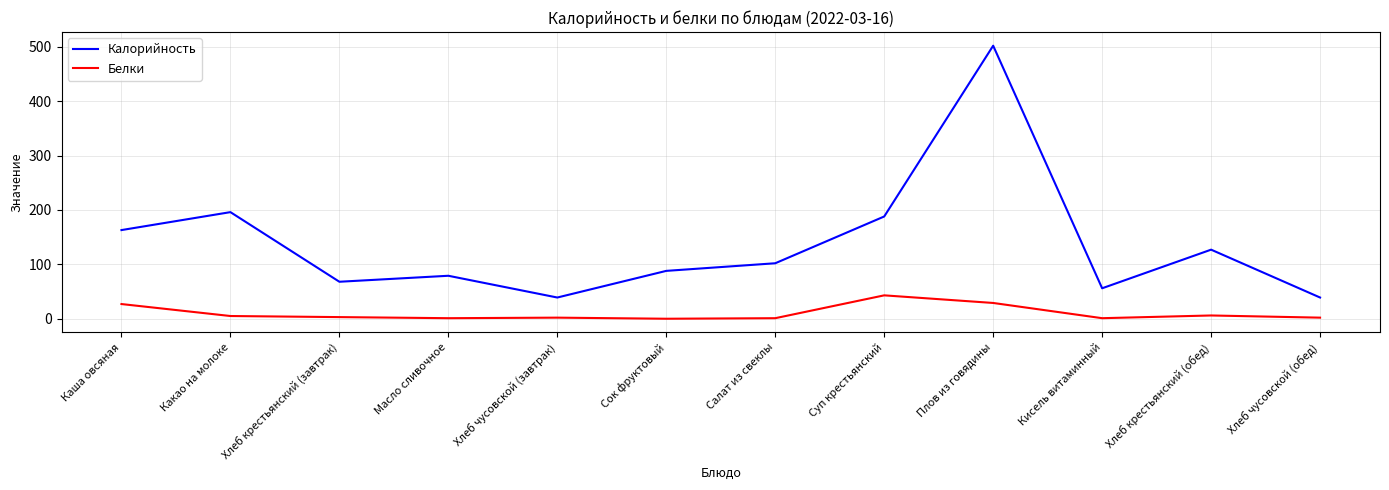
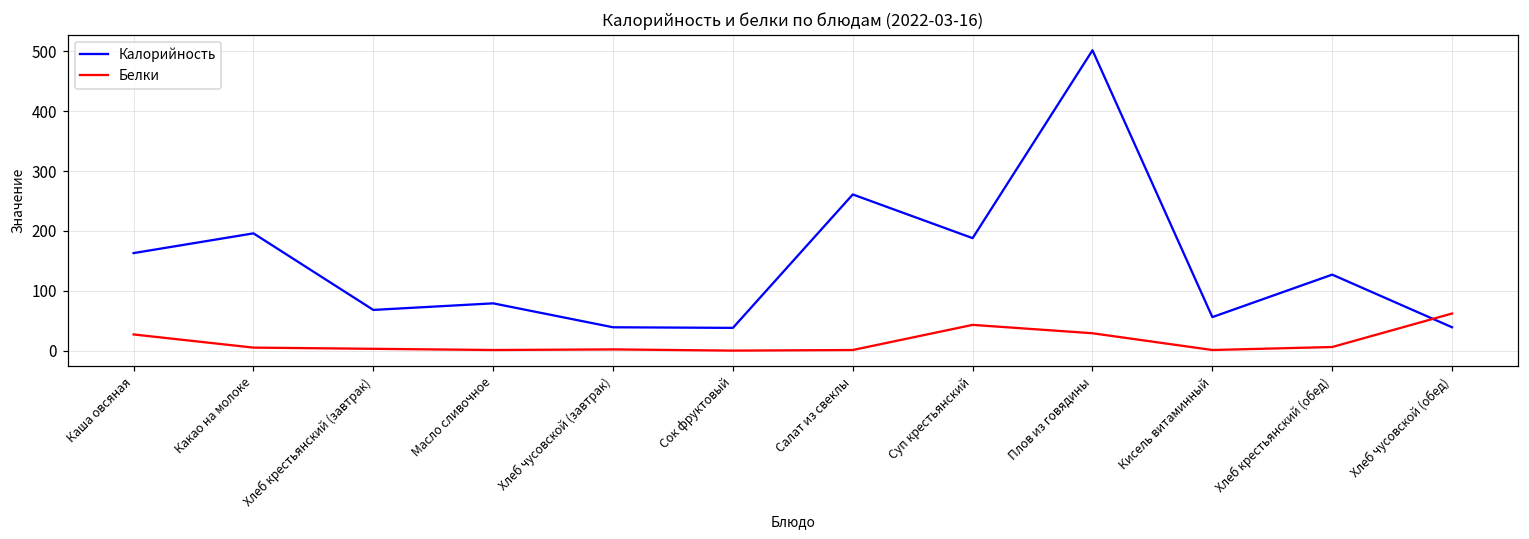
Калорийность, Сок фруктовый: 90 -> 40
Калорийность, Салат из свеклы: 100 -> 260
Белки, Хлеб чусовской (обед): 0 -> 60
